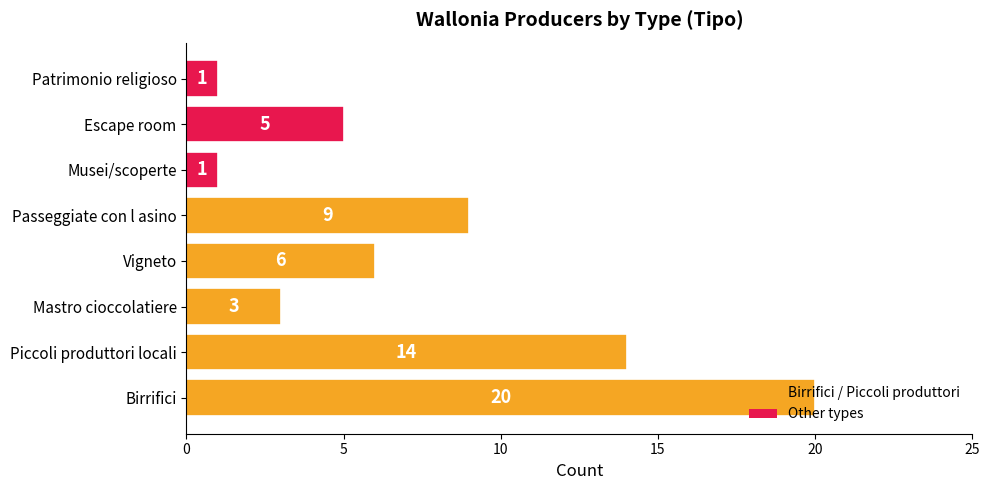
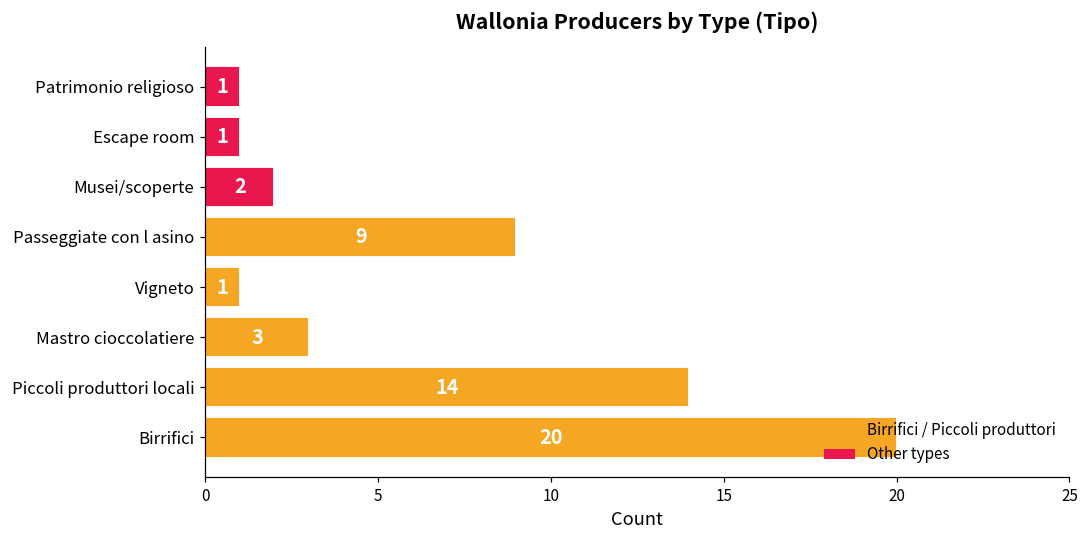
Escape room: 5 -> 1
Musei/scoperte: 1 -> 2
Vigneto: 6 -> 1
